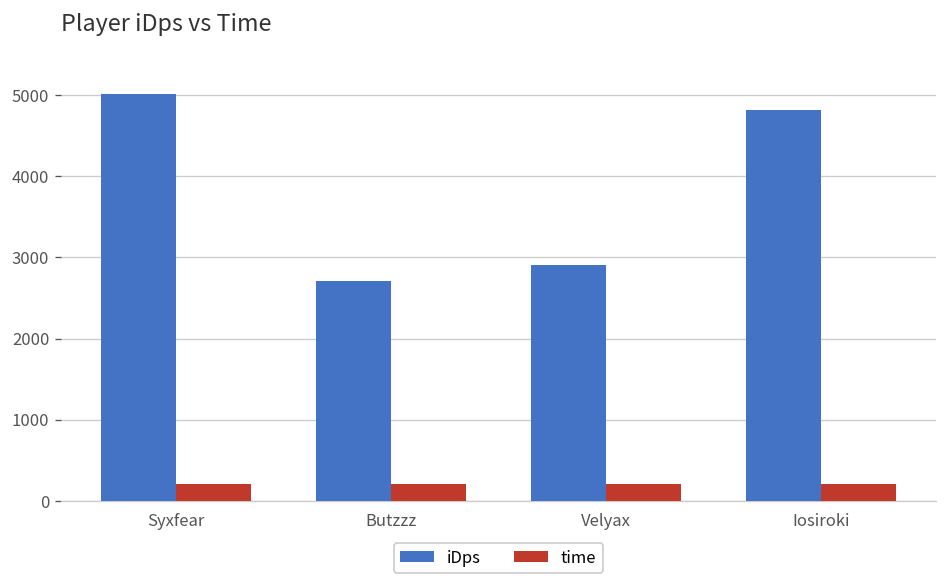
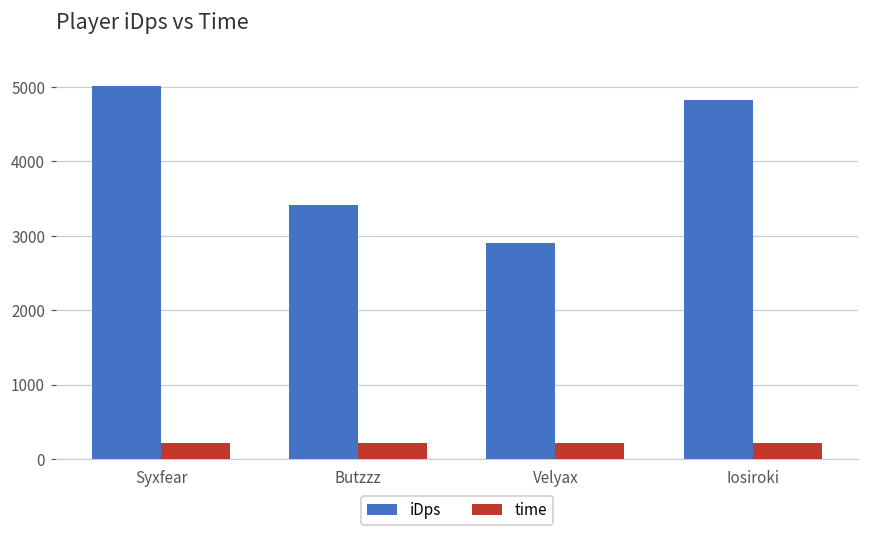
iDps, Butzzz: 2700 -> 3400
